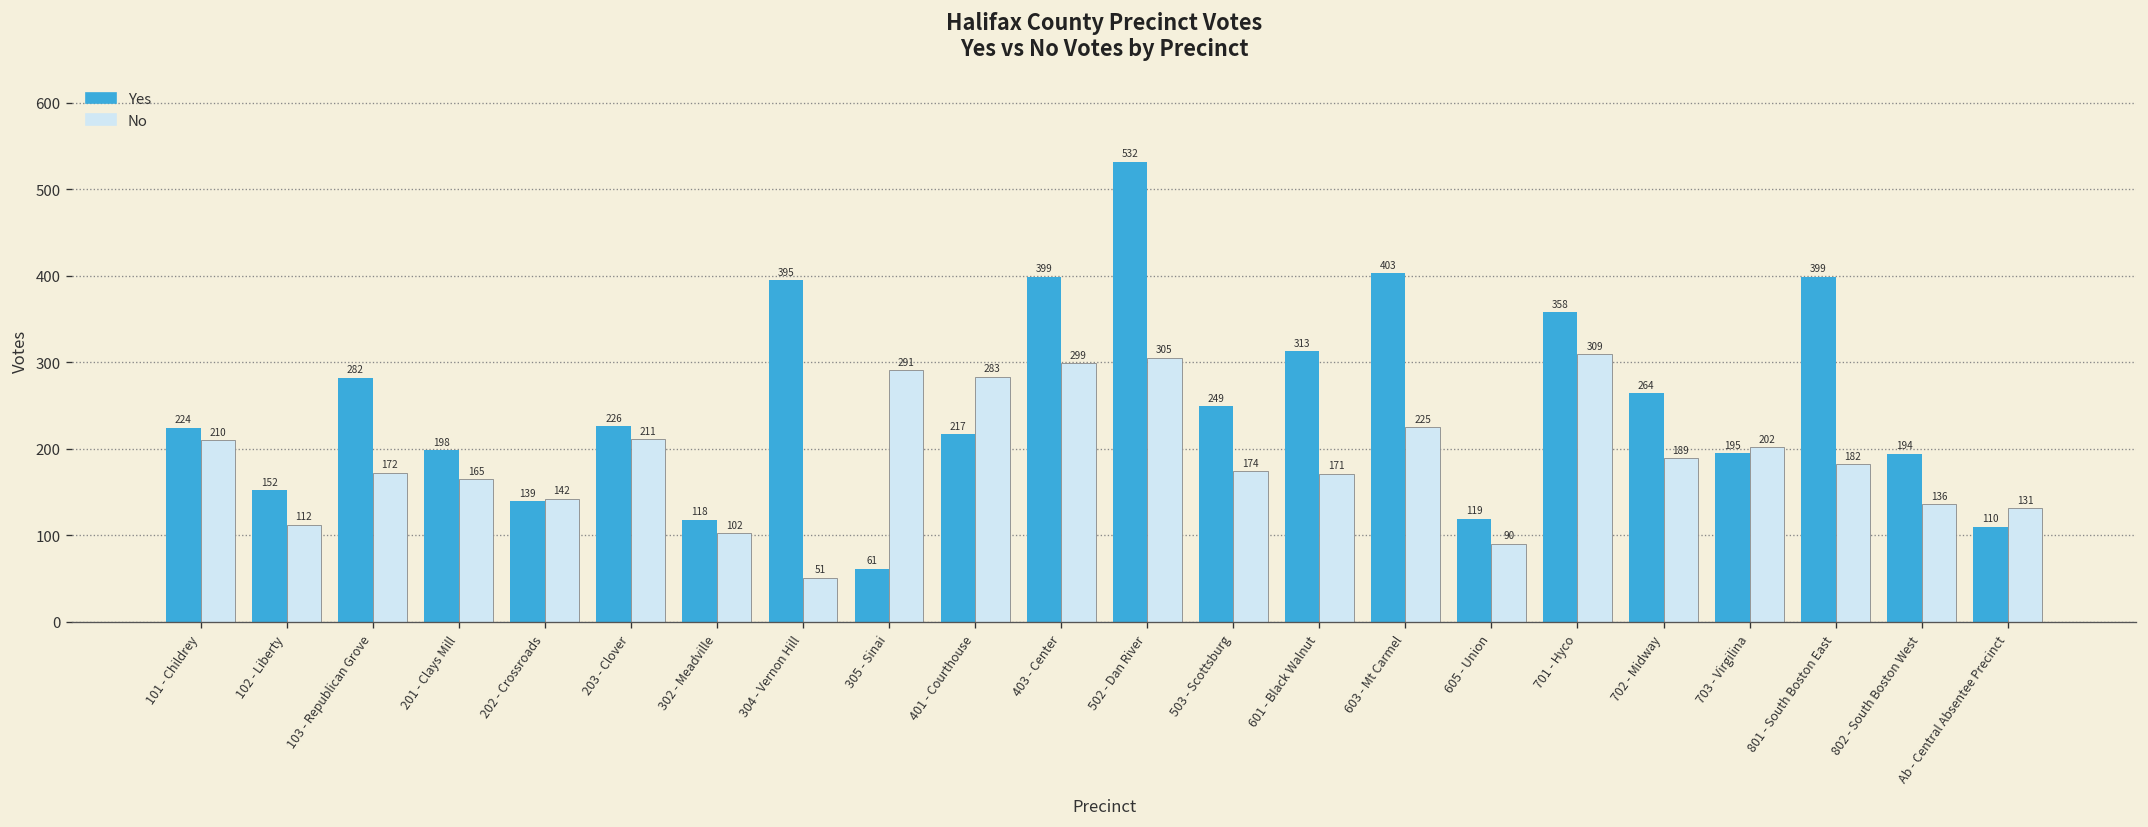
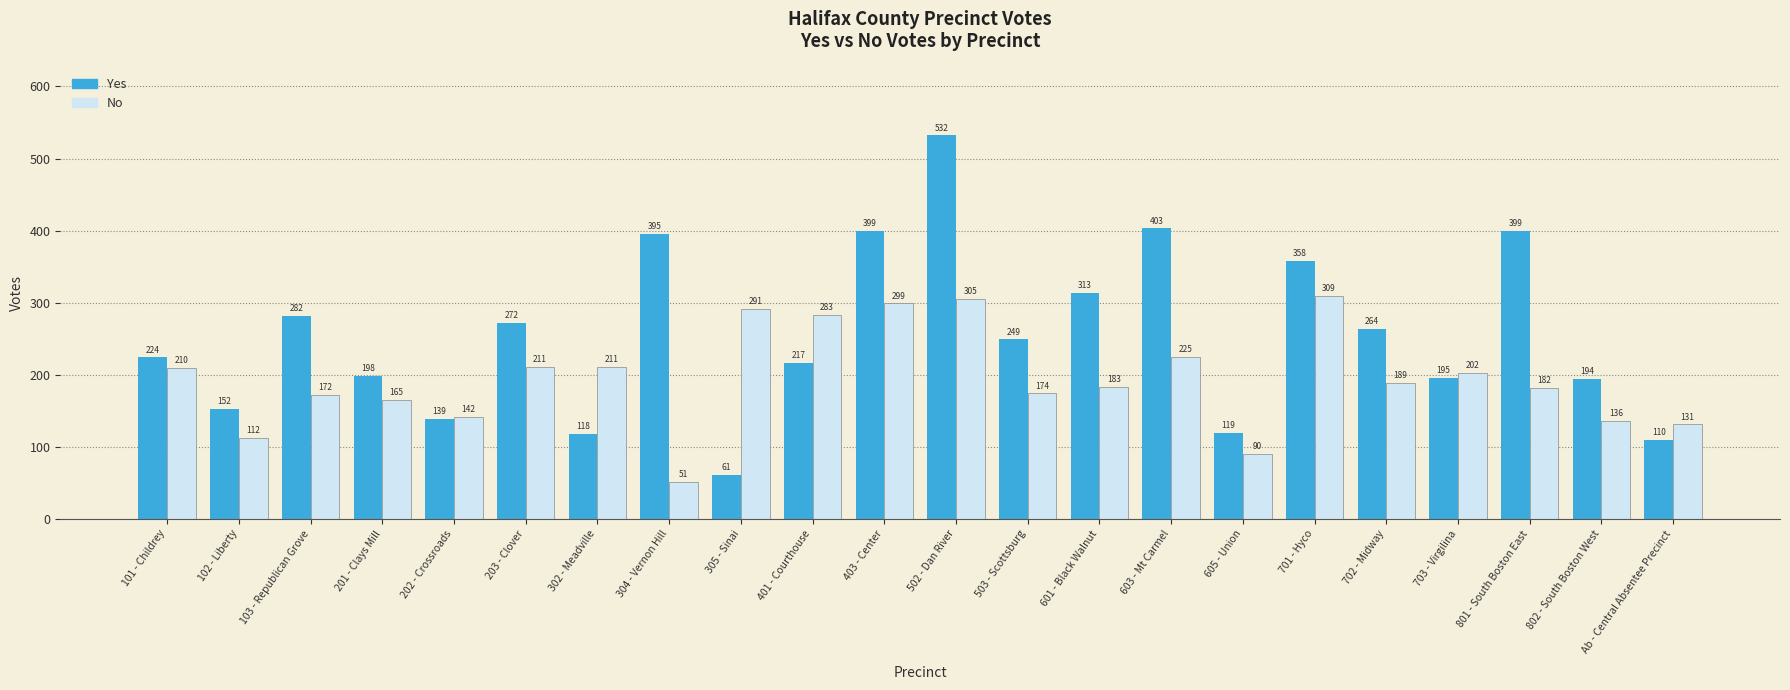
Yes, 203 - Clover: 226 -> 272
No, 302 - Meadville: 102 -> 211
No, 601 - Black Walnut: 171 -> 183
